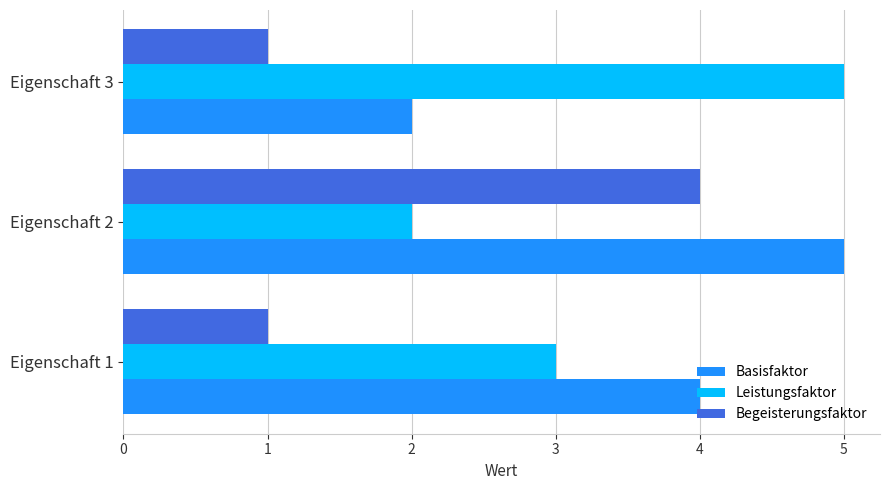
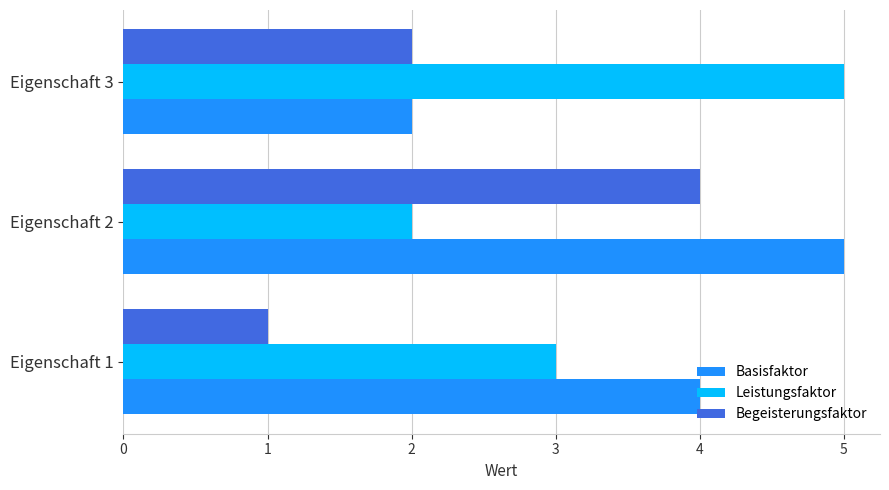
Begeisterungsfaktor, Eigenschaft 3: 1 -> 2
